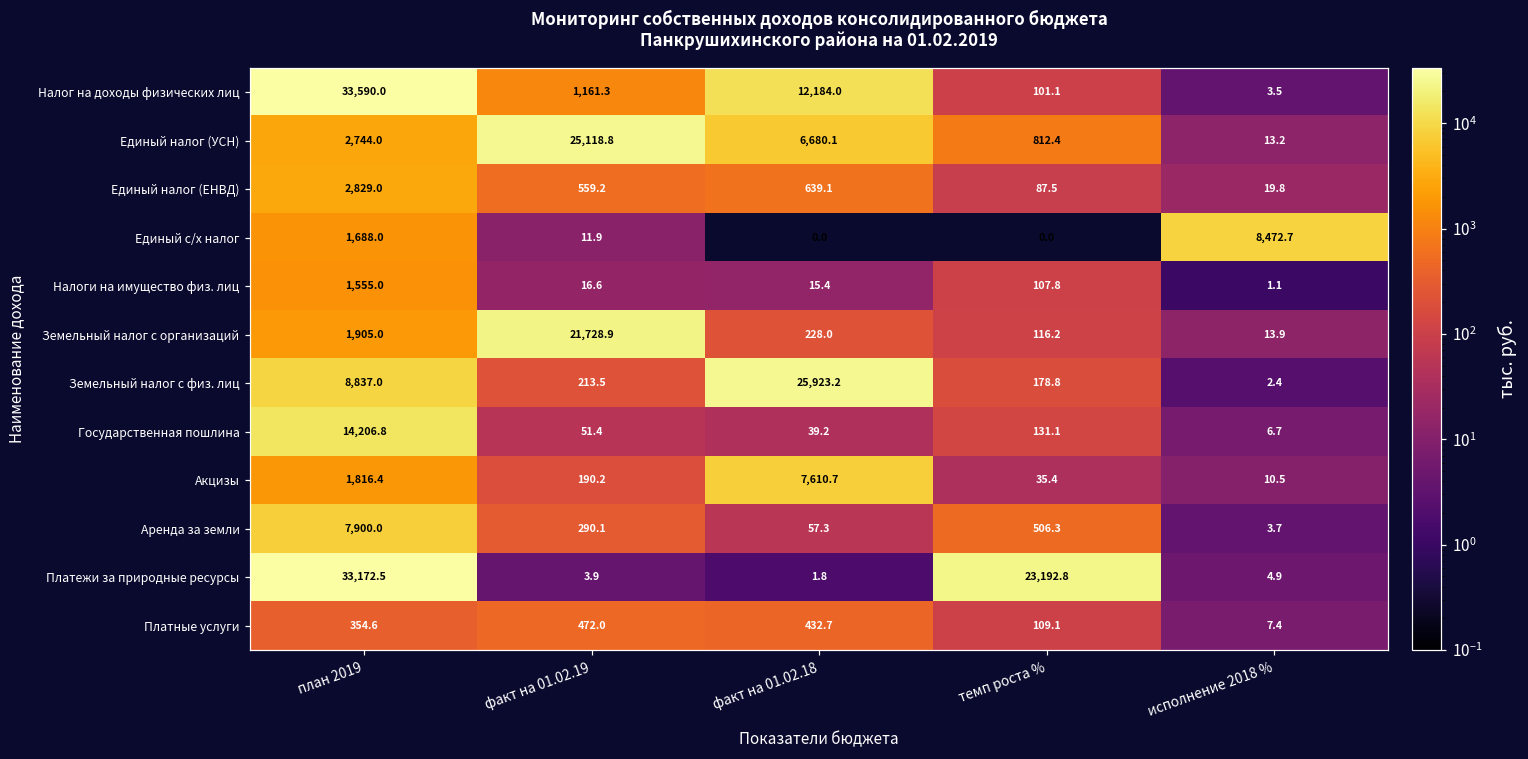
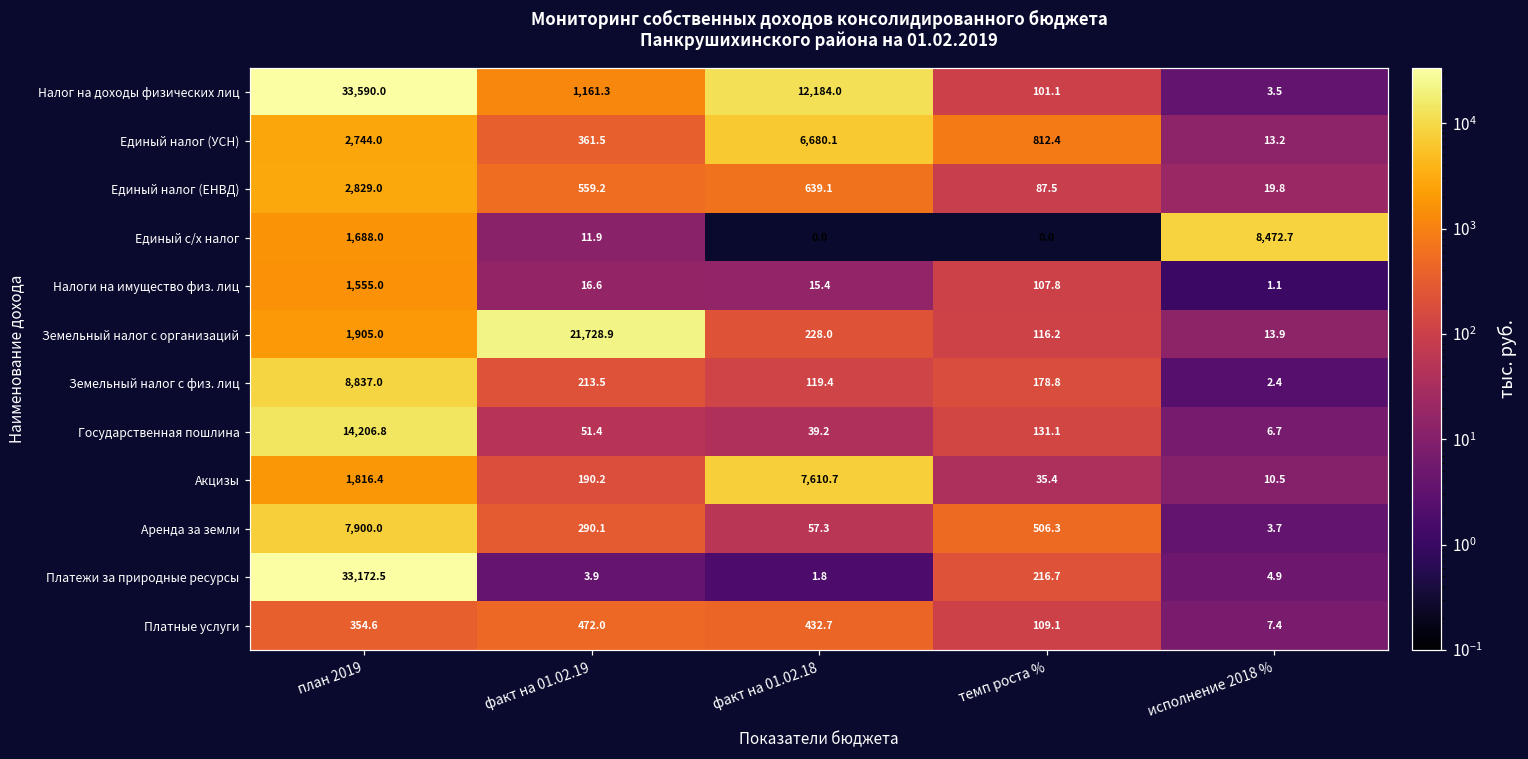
Единый налог (УСН), факт на 01.02.19: 25,118.8 -> 361.5
Земельный налог с физ. лиц, факт на 01.02.18: 25,923.2 -> 119.4
Платежи за природные ресурсы, темп роста %: 23,192.8 -> 216.7
